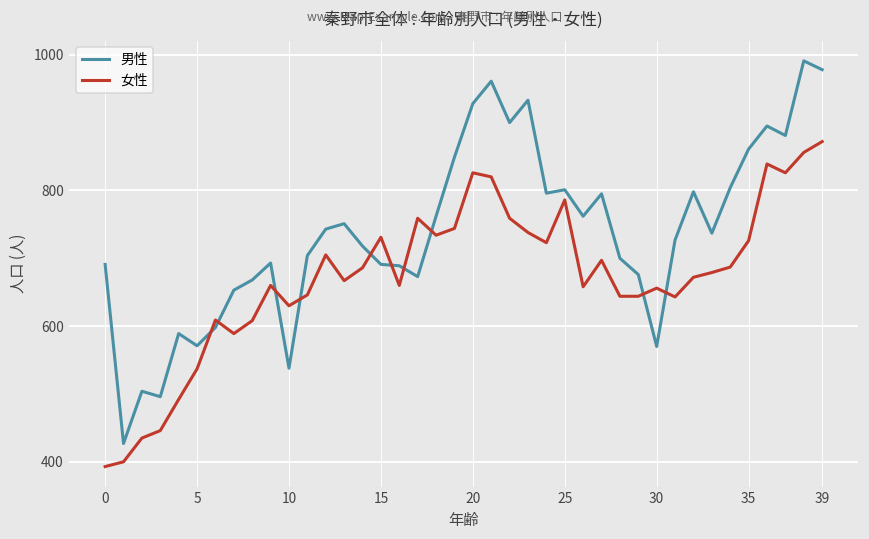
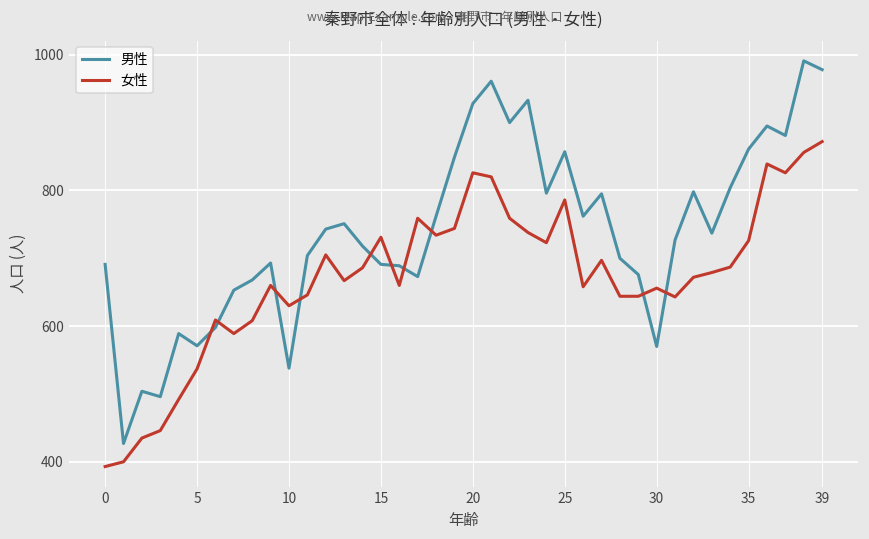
男性, 25: 800 -> 860
